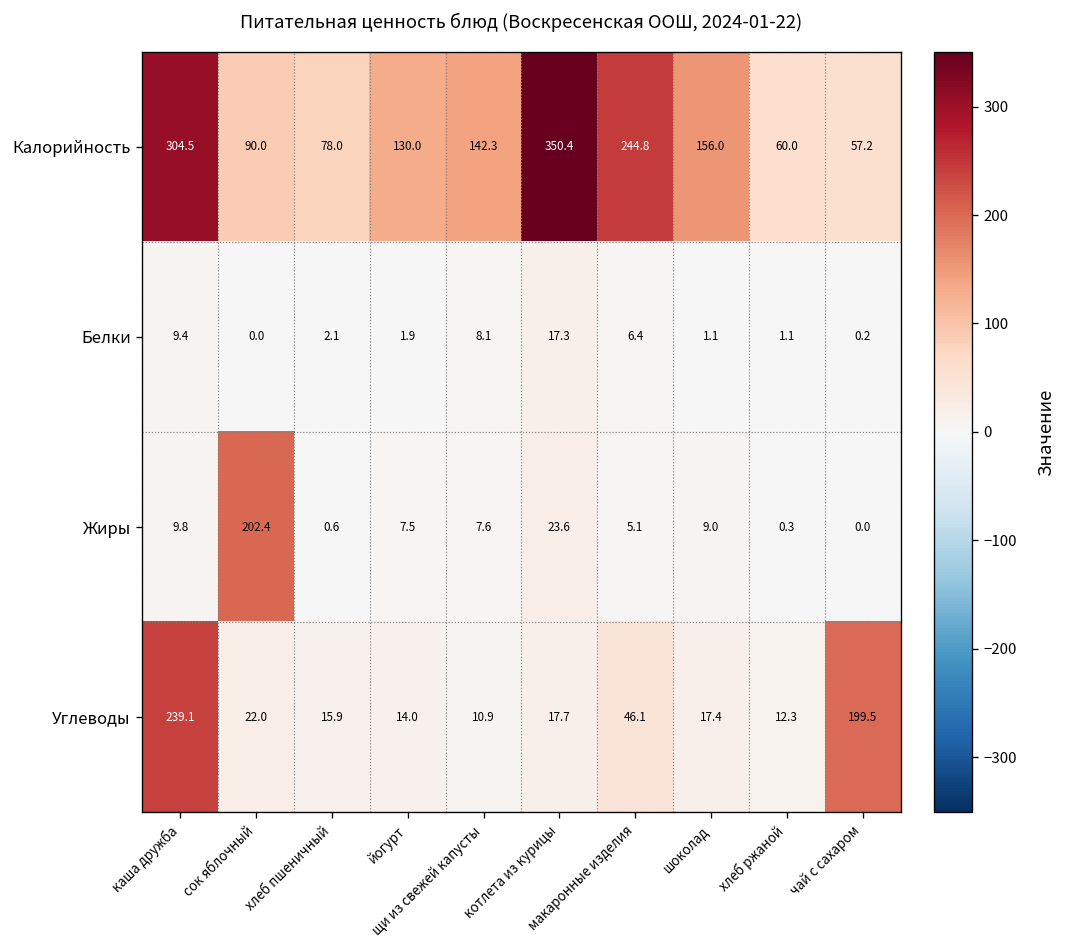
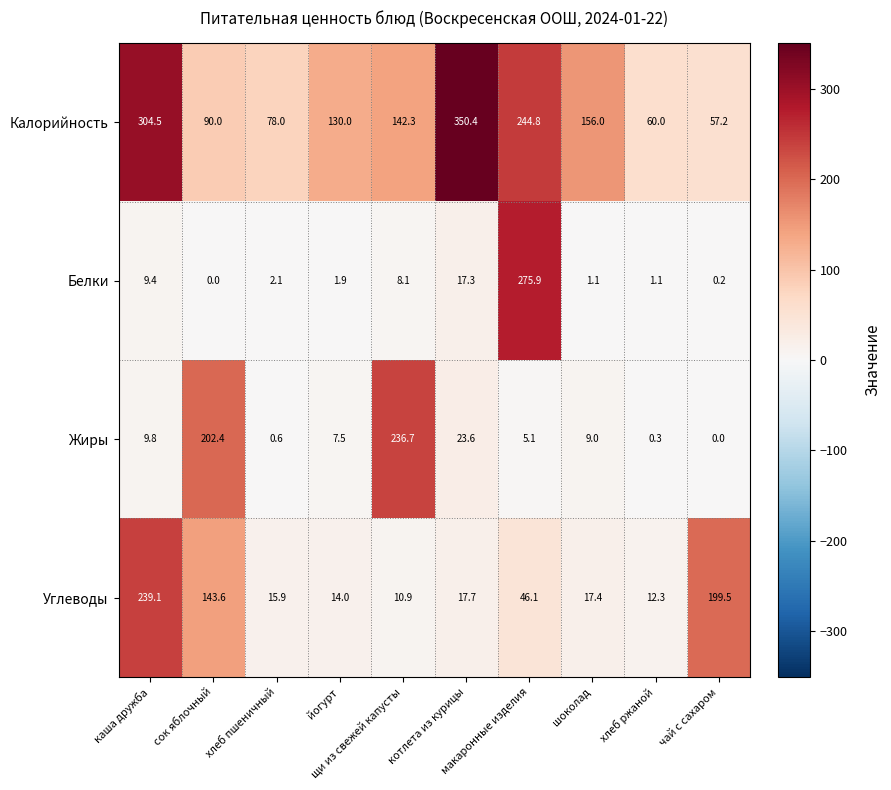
Белки, макаронные изделия: 6.4 -> 275.9
Жиры, щи из свежей капусты: 7.6 -> 236.7
Углеводы, сок яблочный: 22.0 -> 143.6
